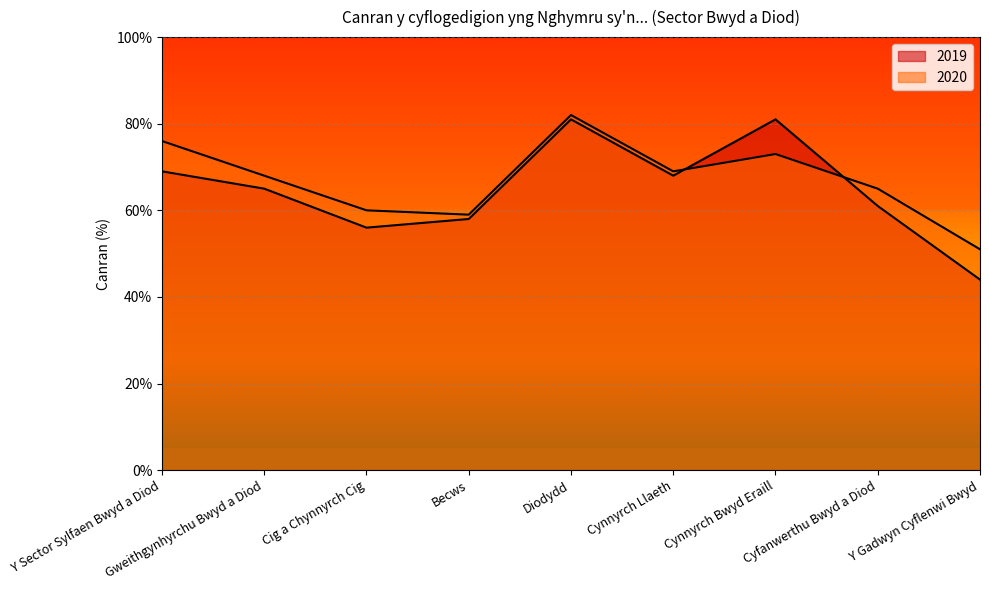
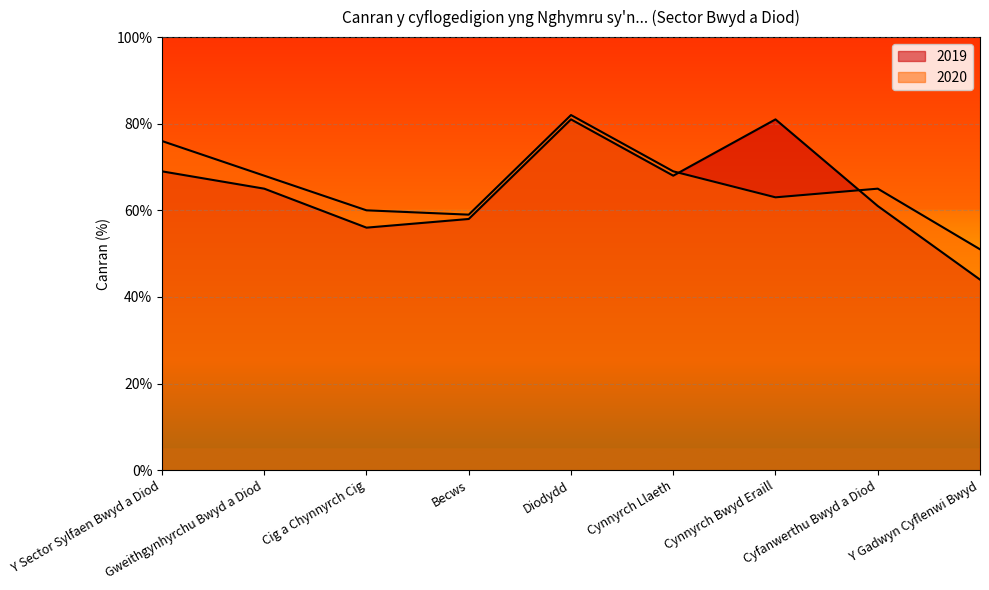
2020, Cynnyrch Bwyd Eraill: 73% -> 63%
